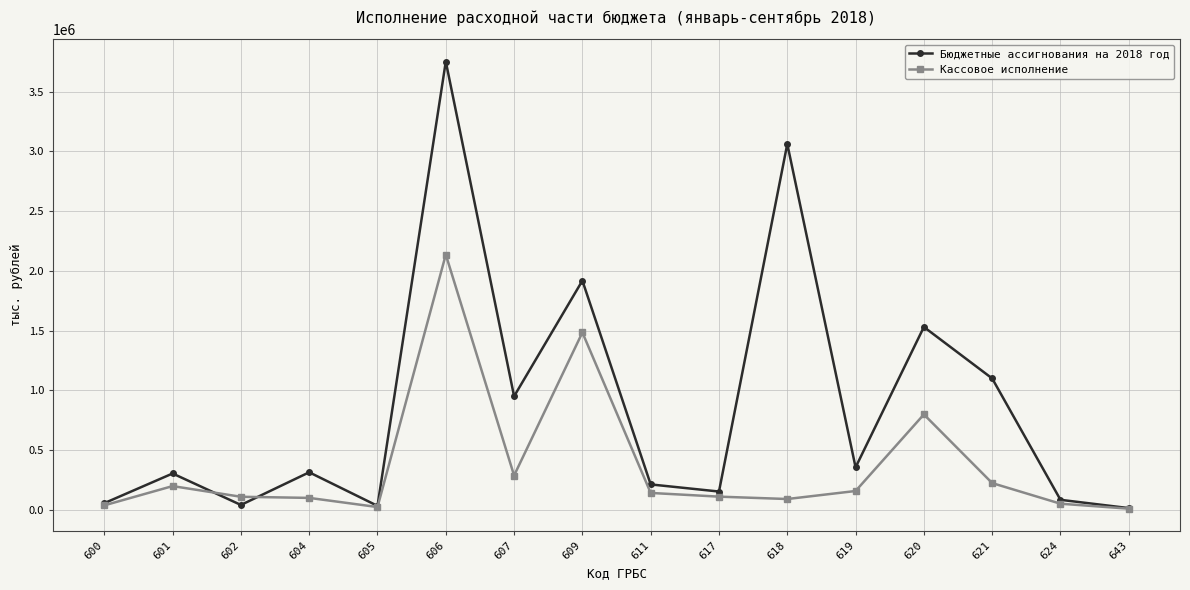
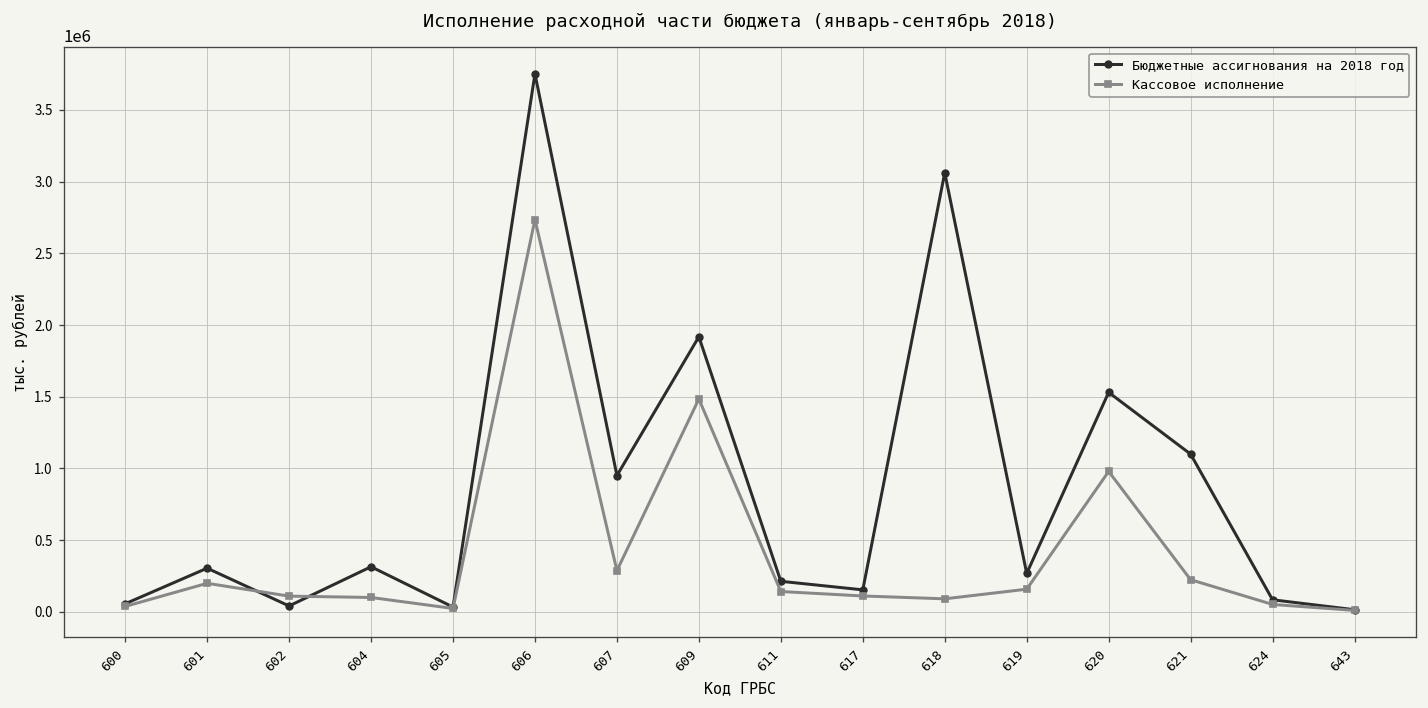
Кассовое исполнение, 606: 2140000 -> 2740000
Бюджетные ассигнования на 2018 год, 619: 360000 -> 270000
Кассовое исполнение, 620: 800000 -> 980000
